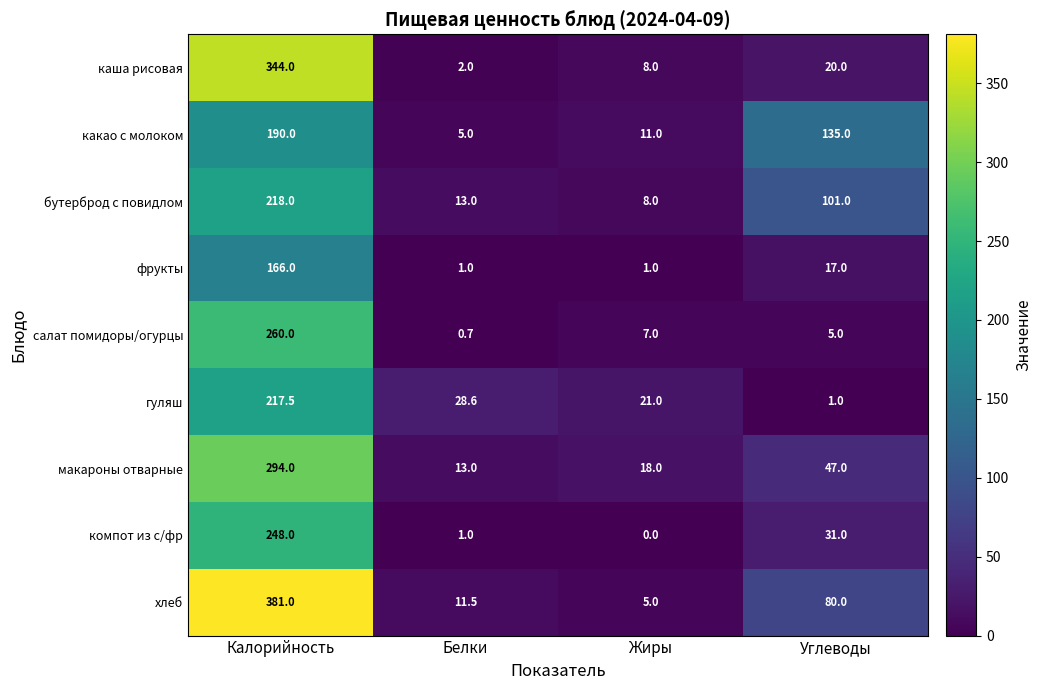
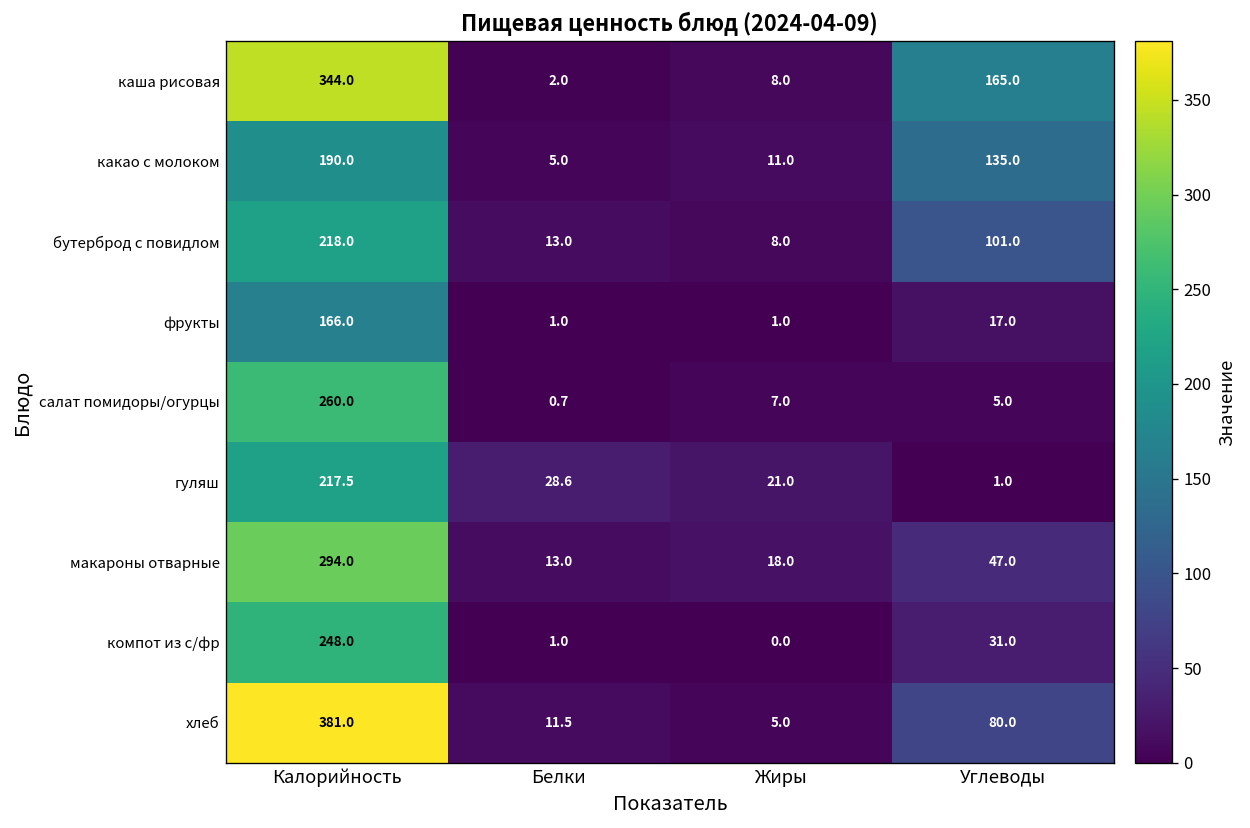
каша рисовая, Углеводы: 20.0 -> 165.0
